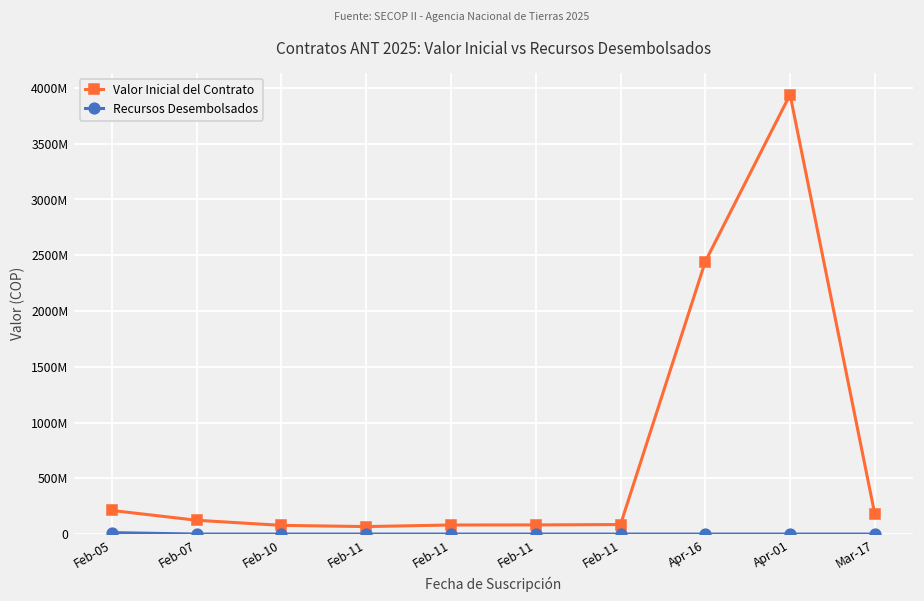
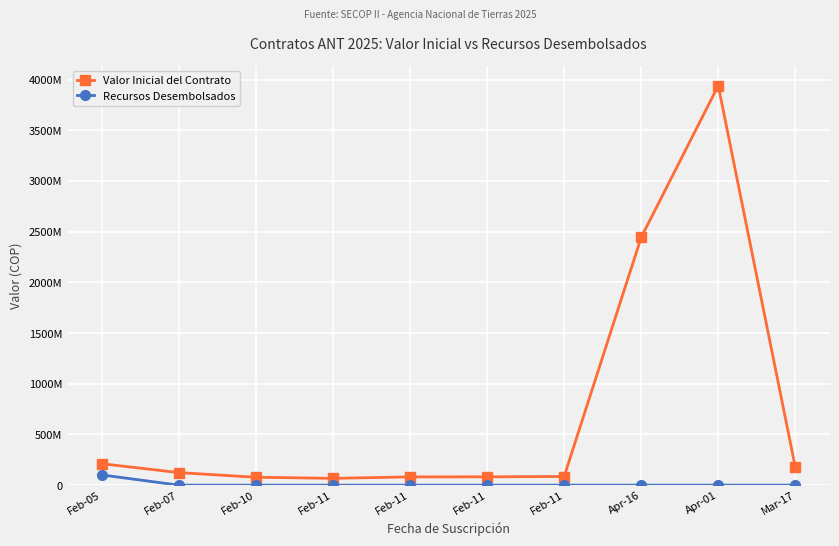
Recursos Desembolsados, Feb-05: 10000000 -> 100000000
